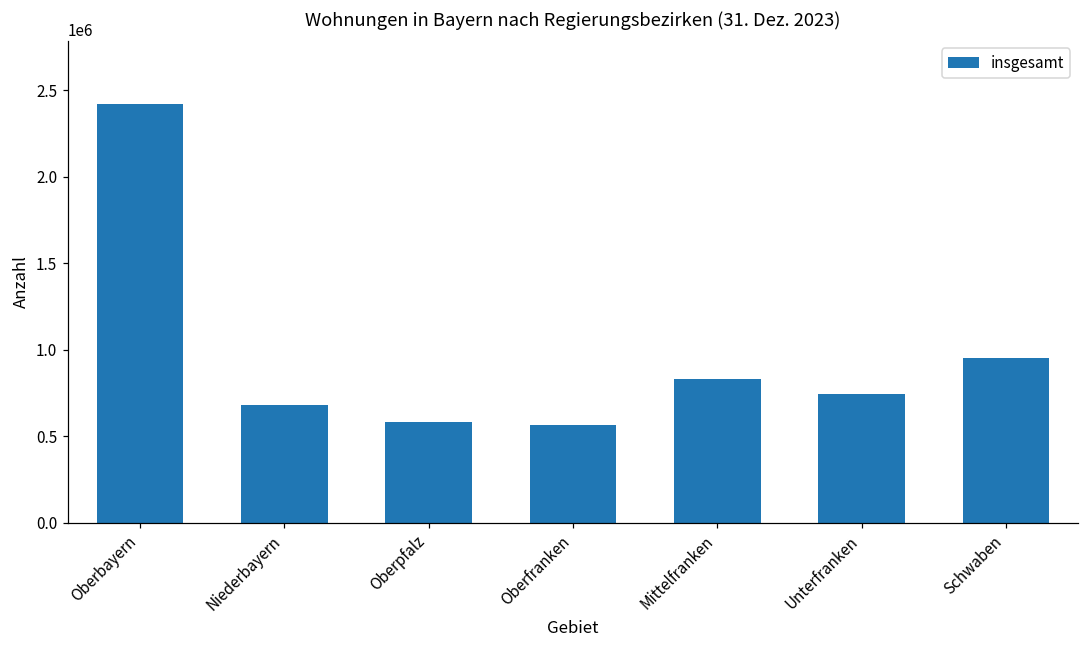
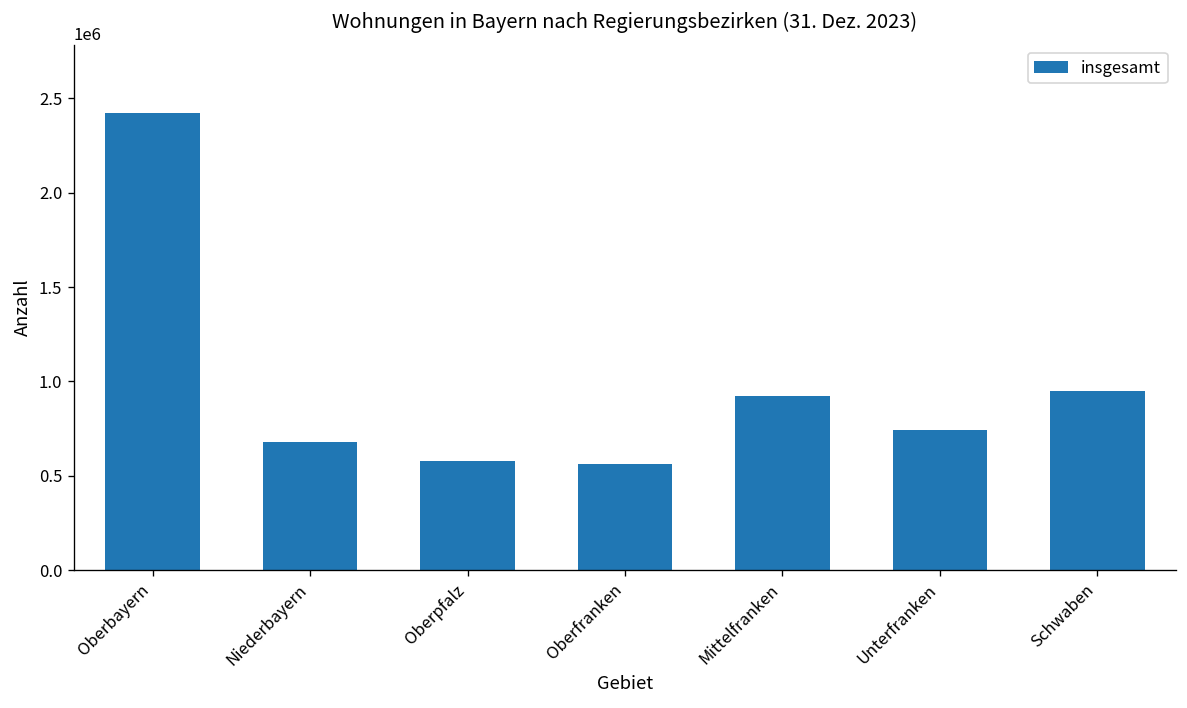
Mittelfranken: 830000 -> 920000
